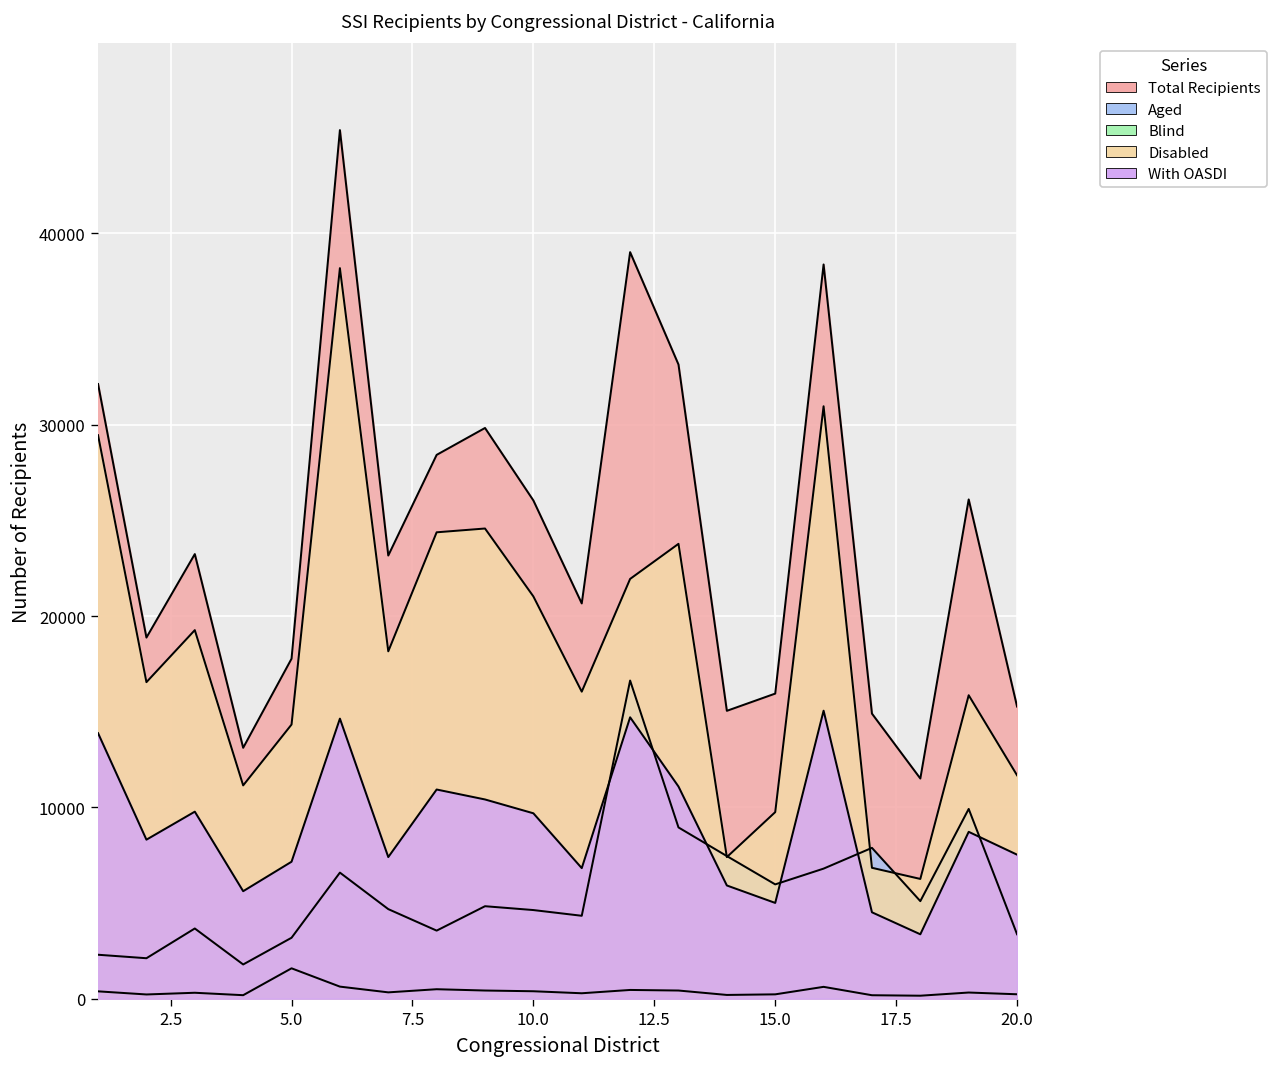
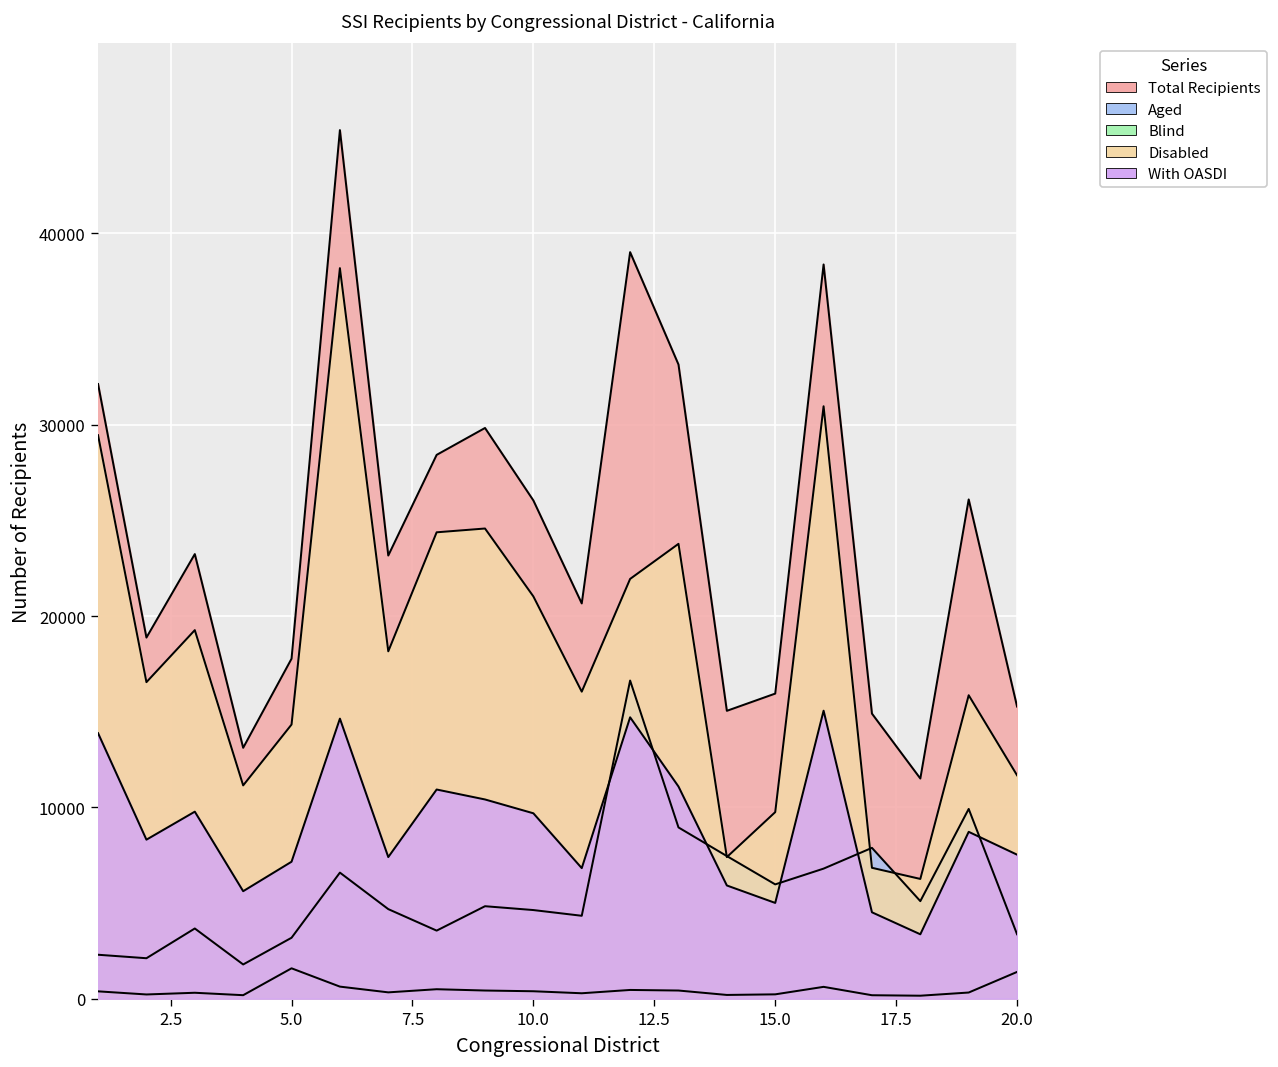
Blind, 20.0: 200 -> 1400
